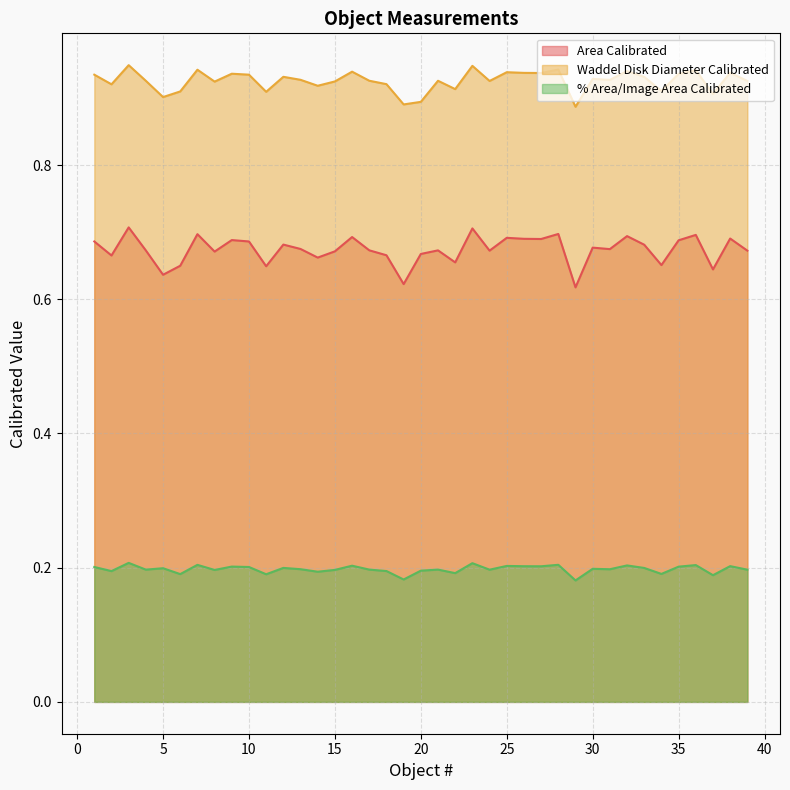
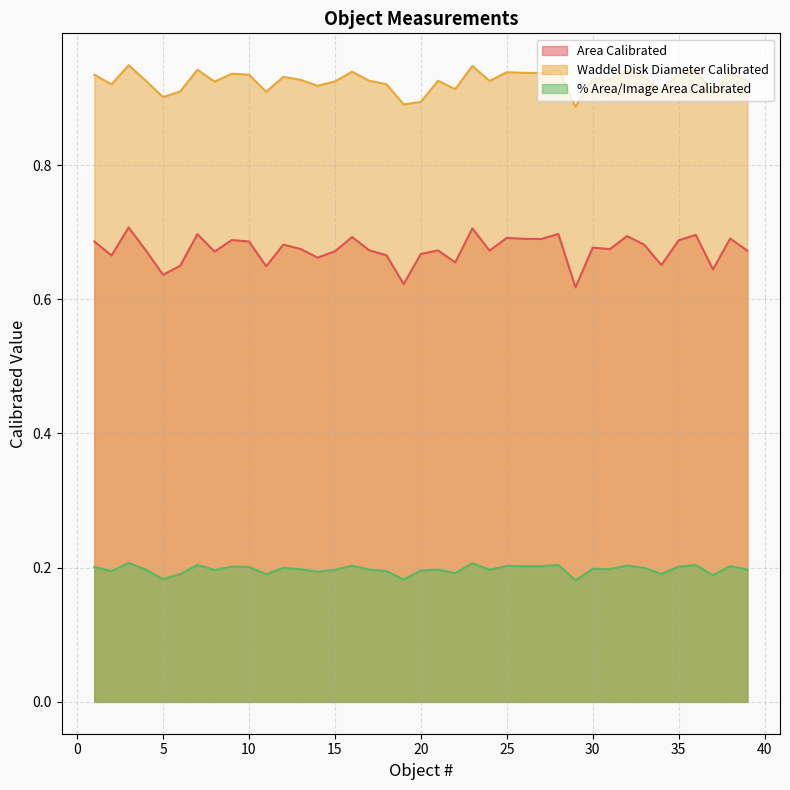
% Area/Image Area Calibrated, 5: 0.20 -> 0.18
